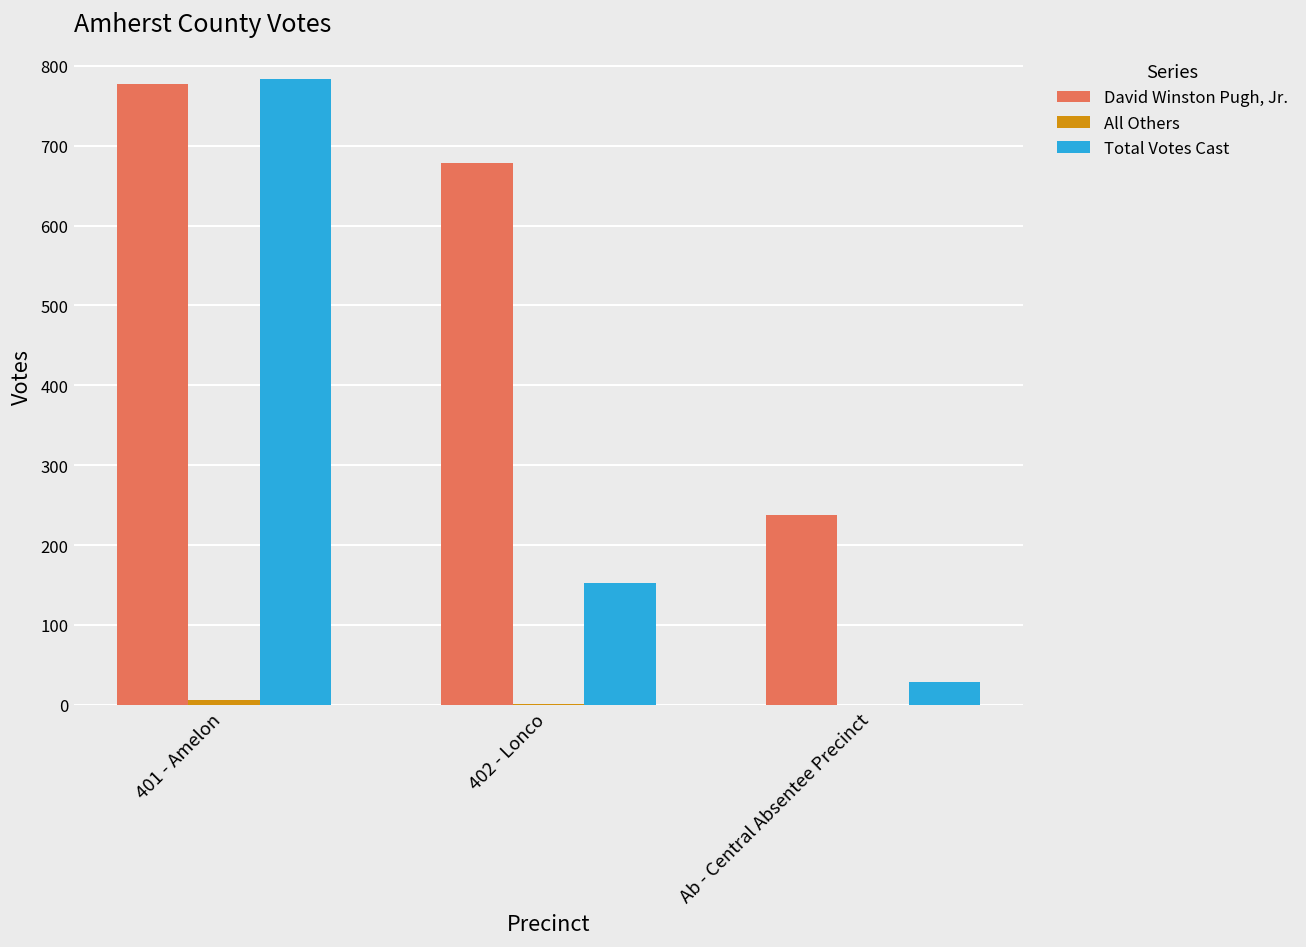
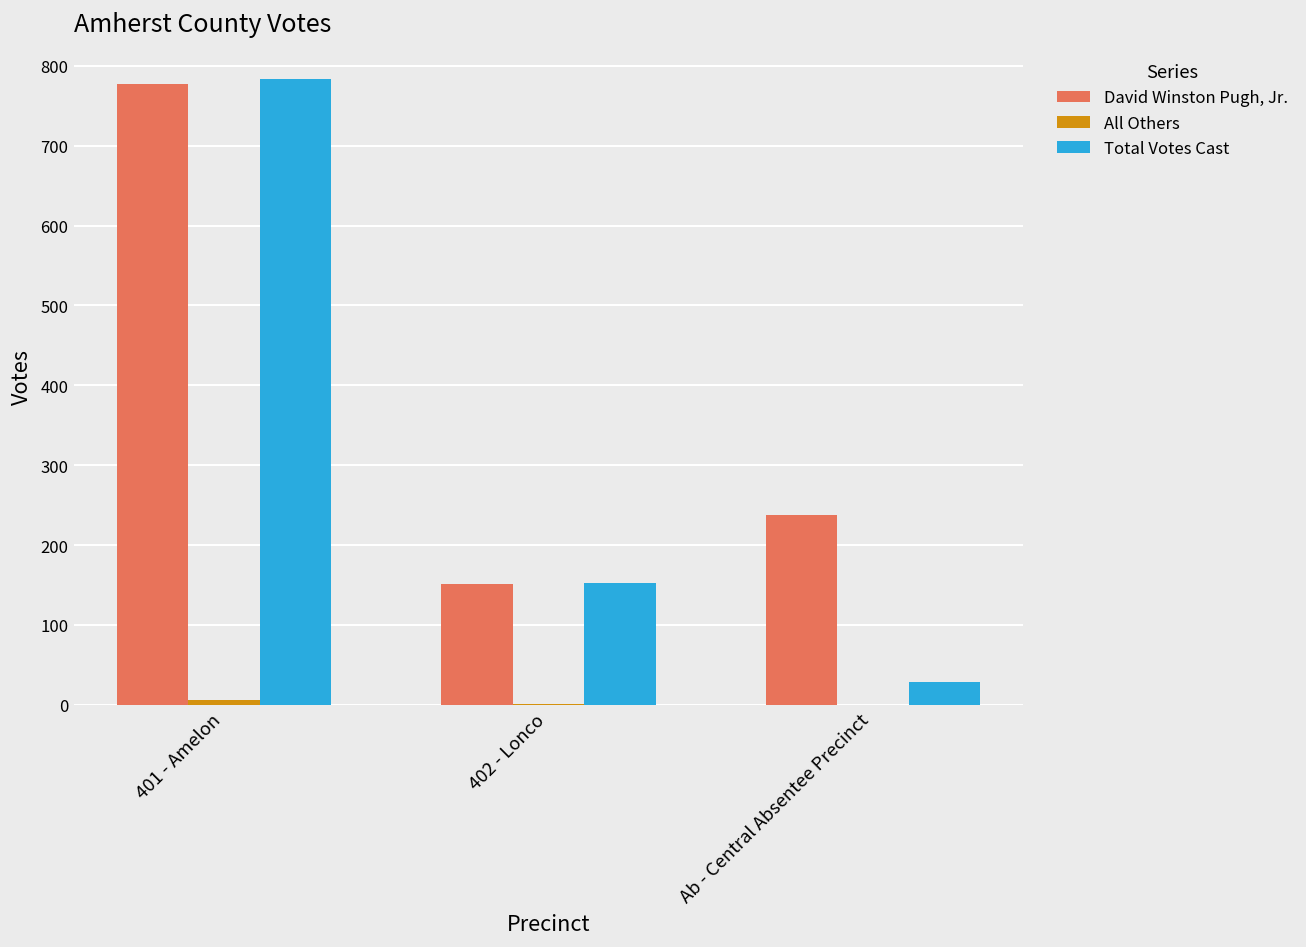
David Winston Pugh, Jr., 402 - Lonco: 680 -> 150
